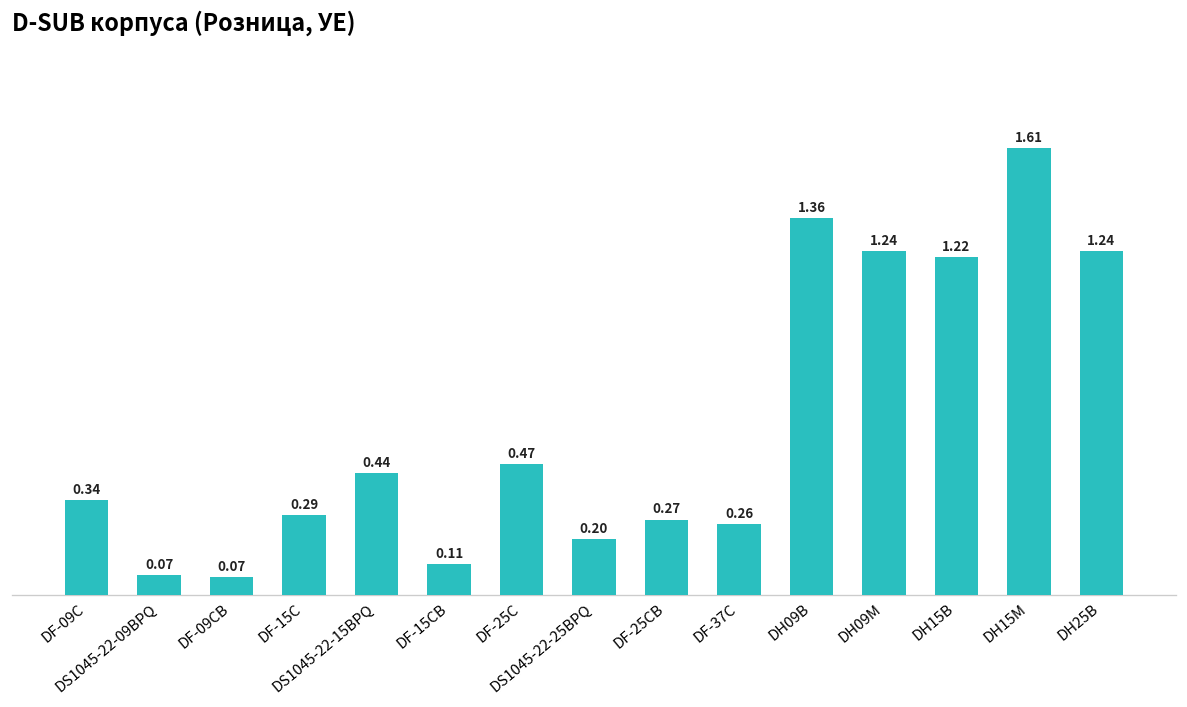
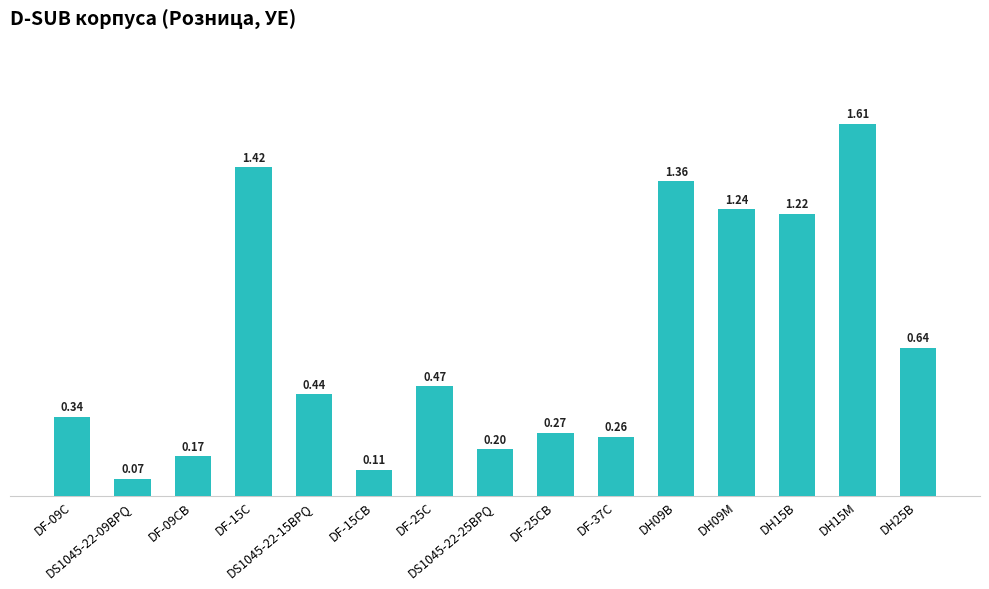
DF-09CB: 0.07 -> 0.17
DF-15C: 0.29 -> 1.42
DH25B: 1.24 -> 0.64
